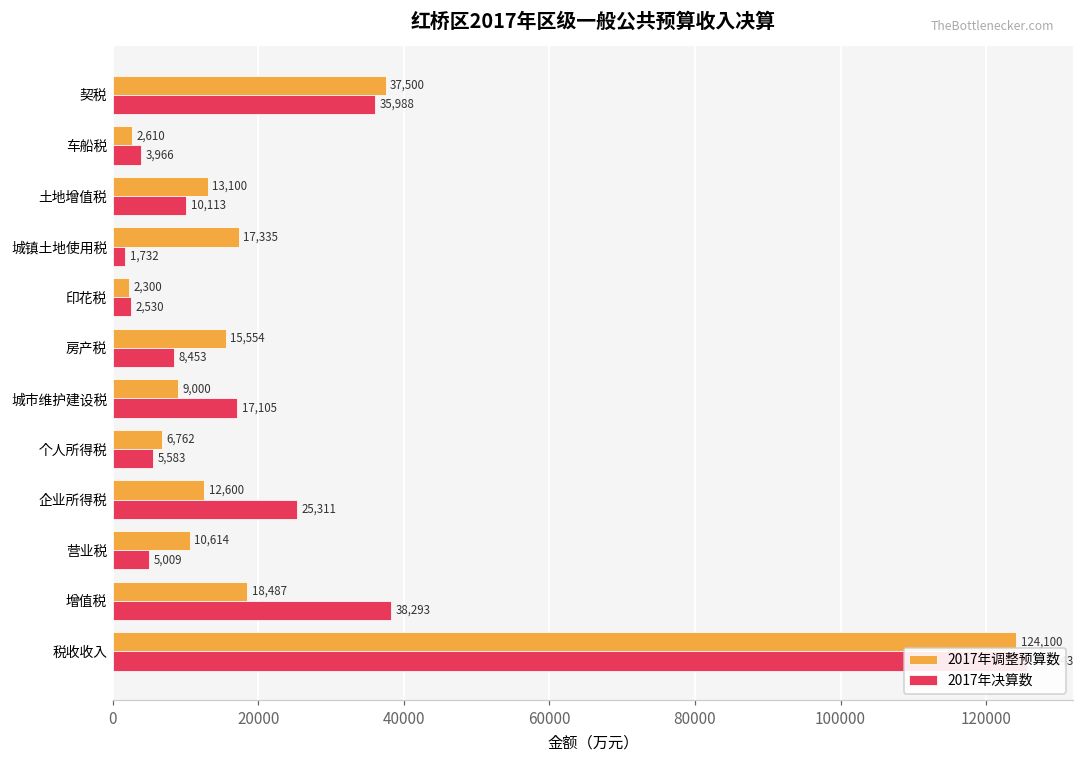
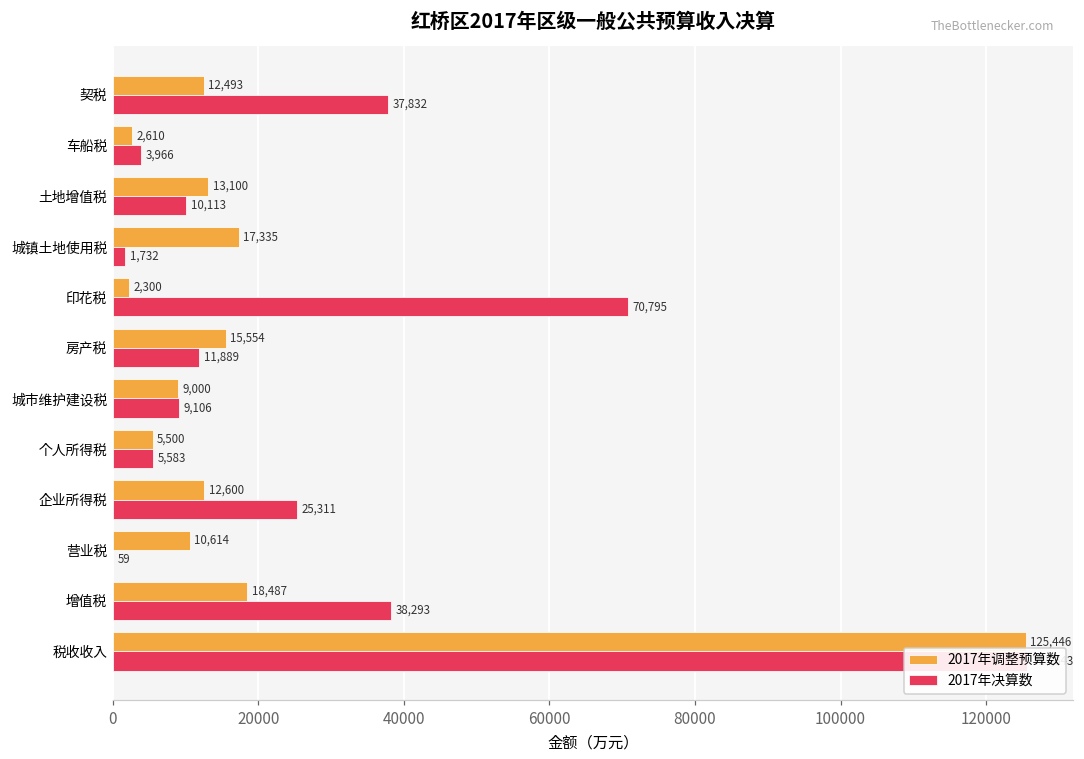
2017年调整预算数, 契税: 37,500 -> 12,493
2017年决算数, 契税: 35,988 -> 37,832
2017年决算数, 印花税: 2,530 -> 70,795
2017年决算数, 房产税: 8,453 -> 11,889
2017年决算数, 城市维护建设税: 17,105 -> 9,106
2017年调整预算数, 个人所得税: 6,762 -> 5,500
2017年决算数, 营业税: 5,009 -> 59
2017年调整预算数, 税收收入: 124,100 -> 125,446
